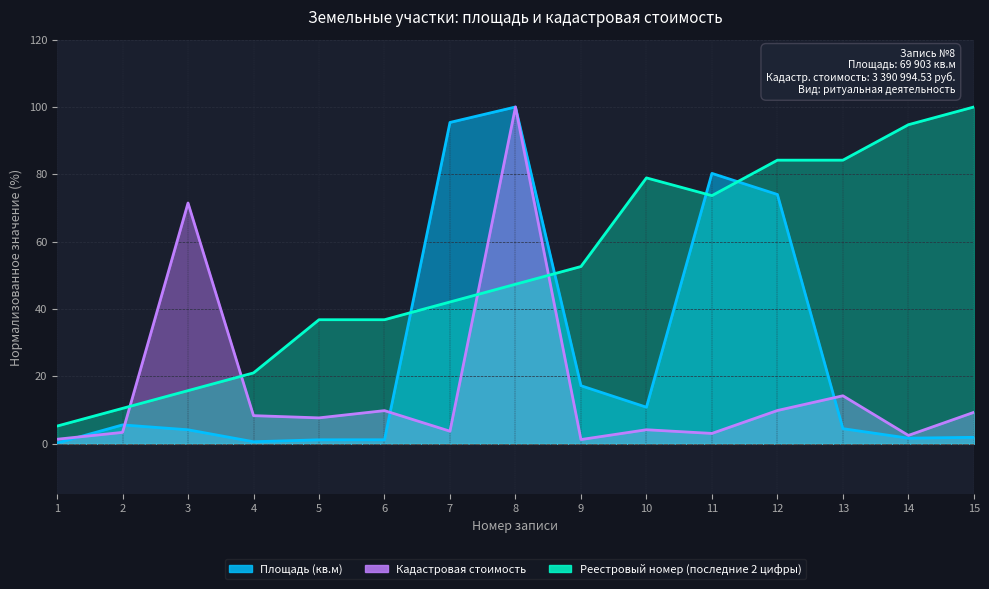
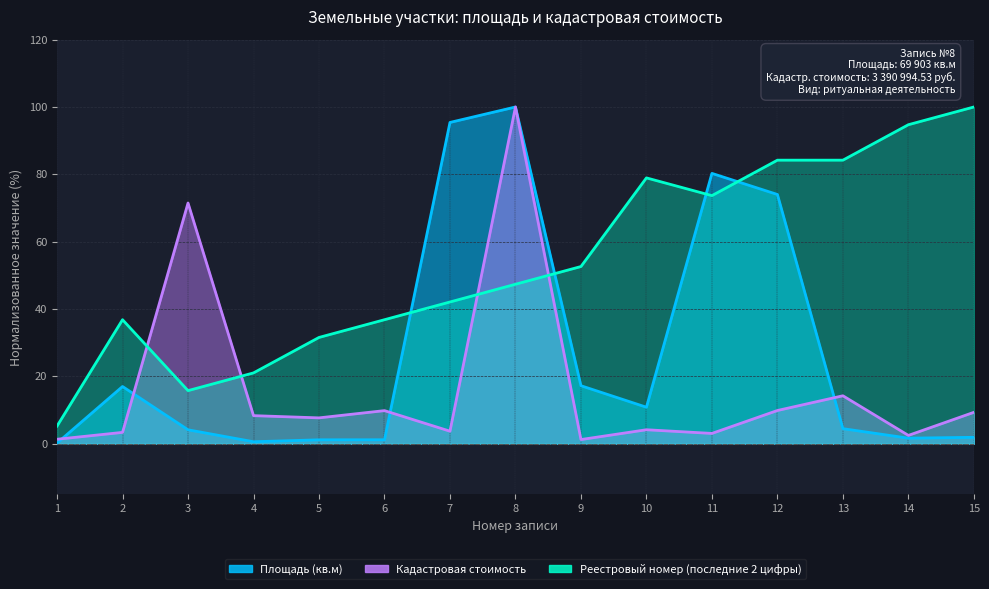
Площадь (кв.м), 2: 6 -> 17
Реестровый номер (последние 2 цифры), 2: 11 -> 37
Реестровый номер (последние 2 цифры), 5: 37 -> 32
